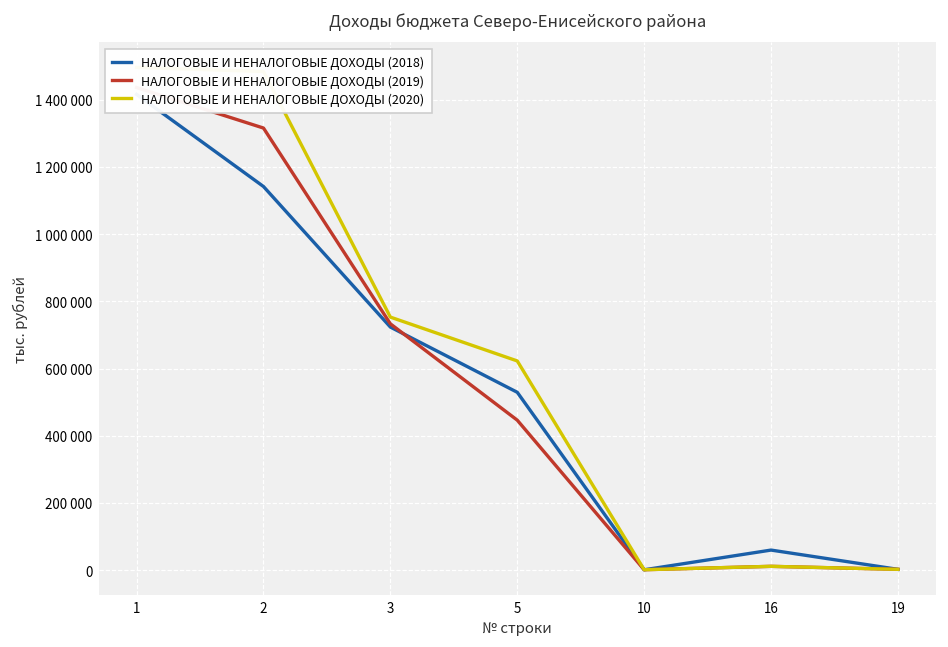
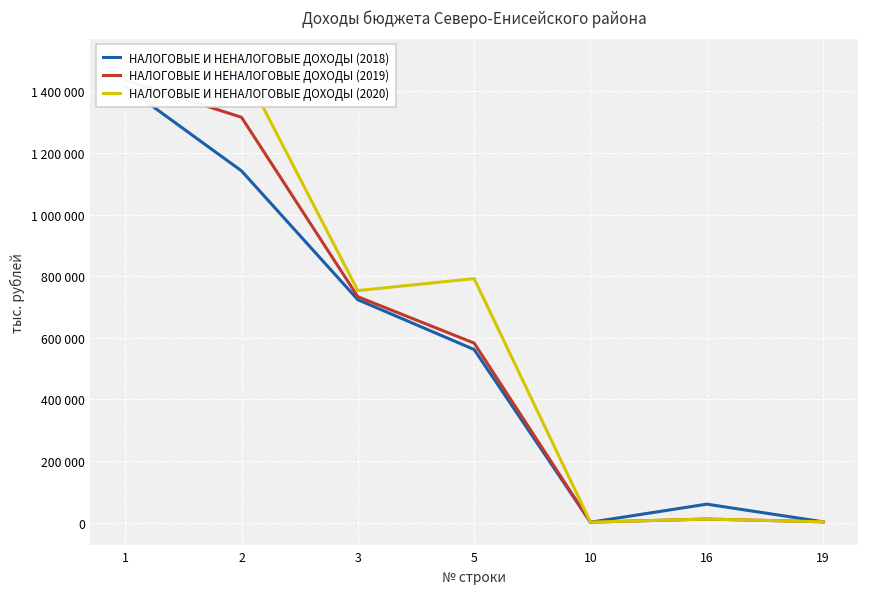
НАЛОГОВЫЕ И НЕНАЛОГОВЫЕ ДОХОДЫ (2018), 5: 530000 -> 560000
НАЛОГОВЫЕ И НЕНАЛОГОВЫЕ ДОХОДЫ (2019), 5: 450000 -> 580000
НАЛОГОВЫЕ И НЕНАЛОГОВЫЕ ДОХОДЫ (2020), 5: 620000 -> 790000
